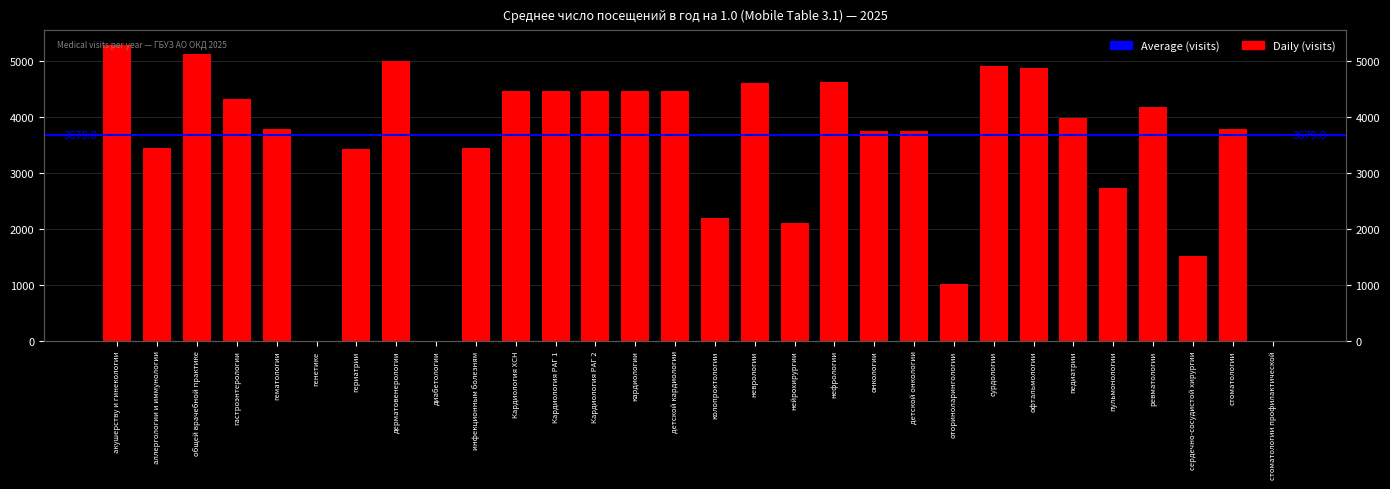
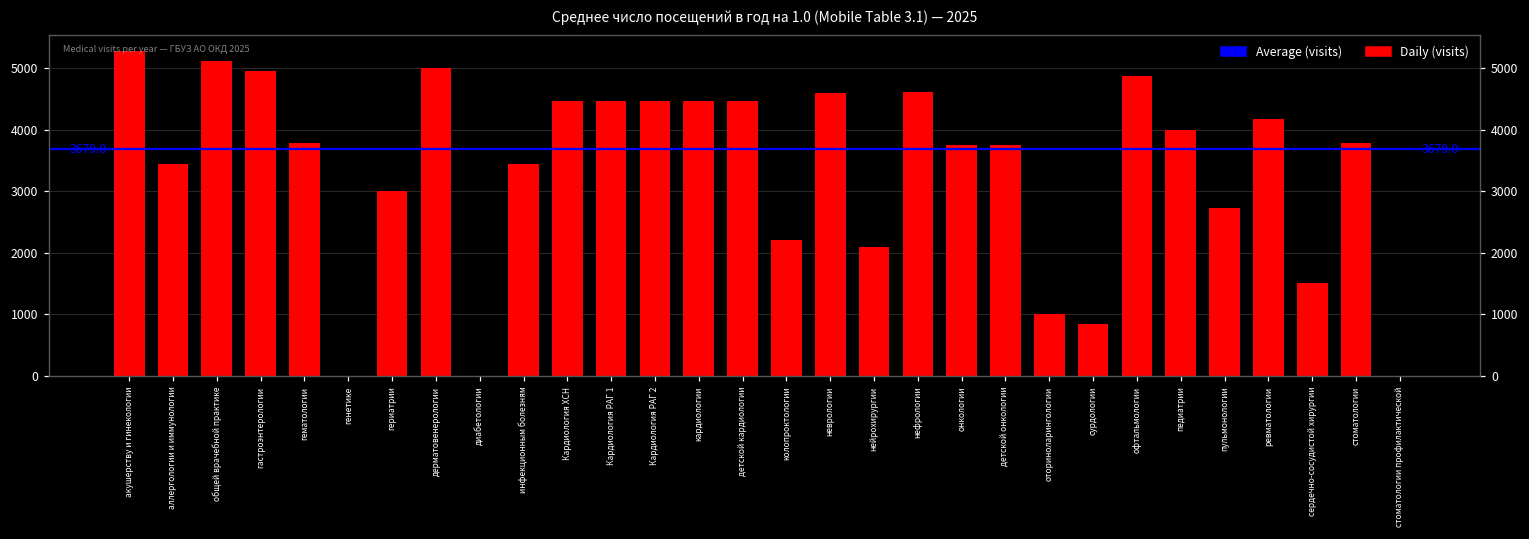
гастроэнтерологии: 4300 -> 5000
гериатрии: 3400 -> 3000
сурдологии: 4900 -> 800
